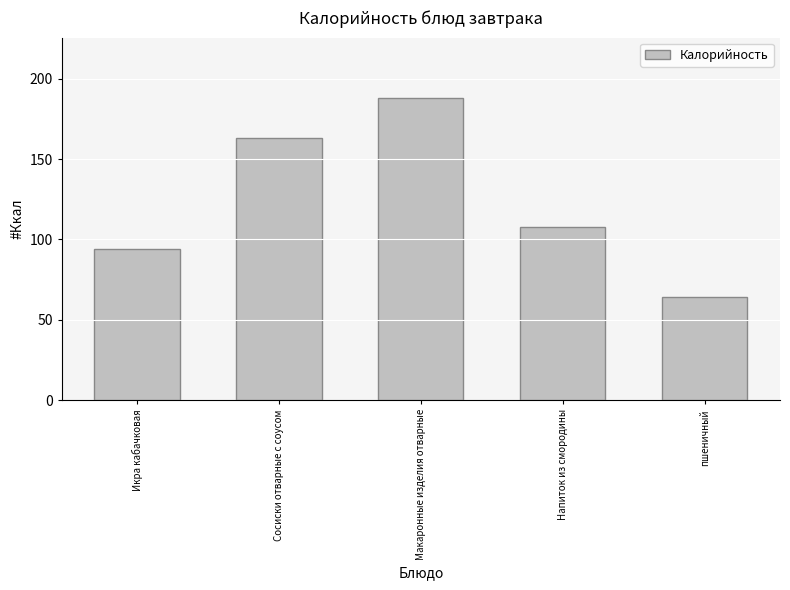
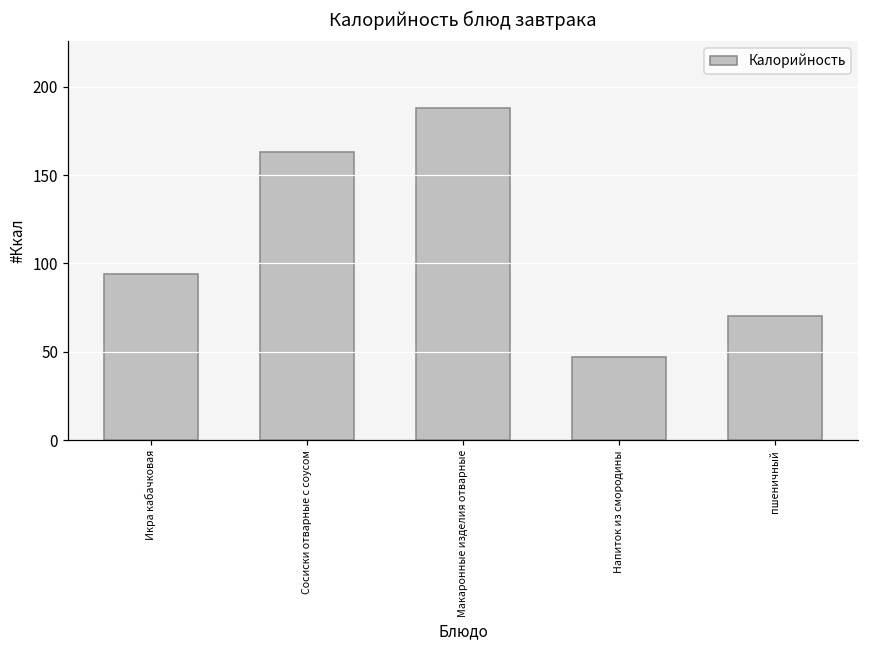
Напиток из смородины: 108 -> 47
пшеничный: 64 -> 70
